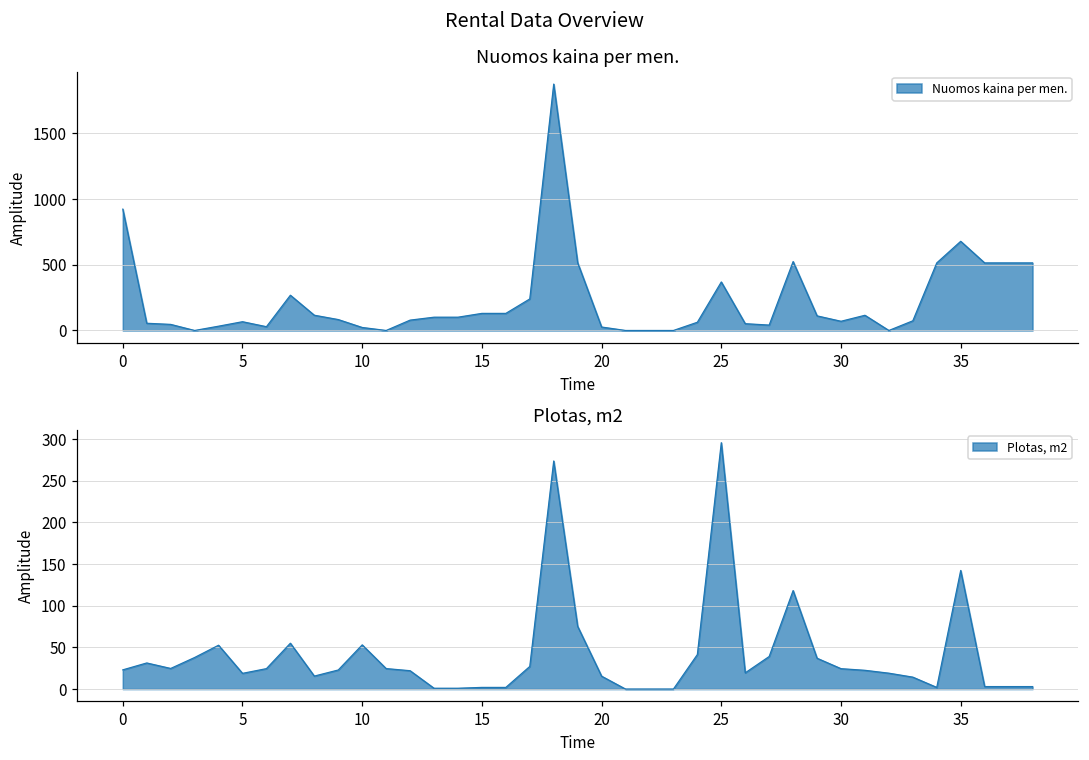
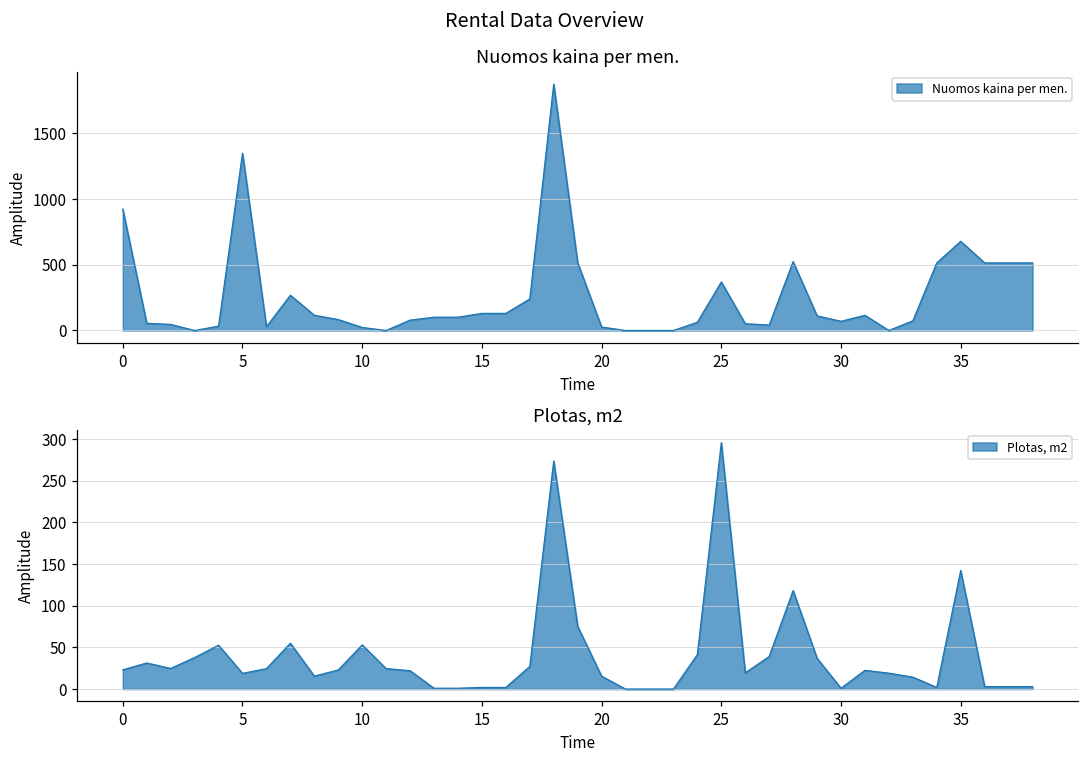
Nuomos kaina per men., 5: 70 -> 1350
Plotas, m2, 30: 20 -> 0
